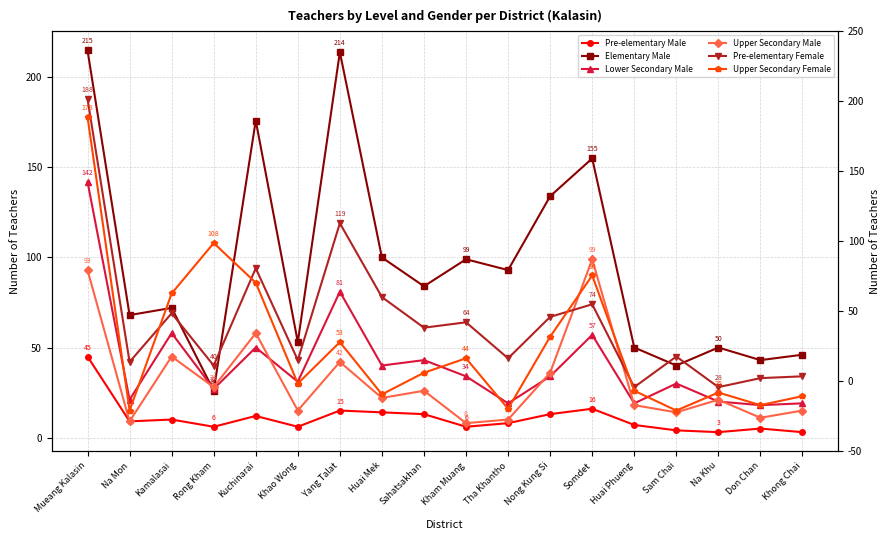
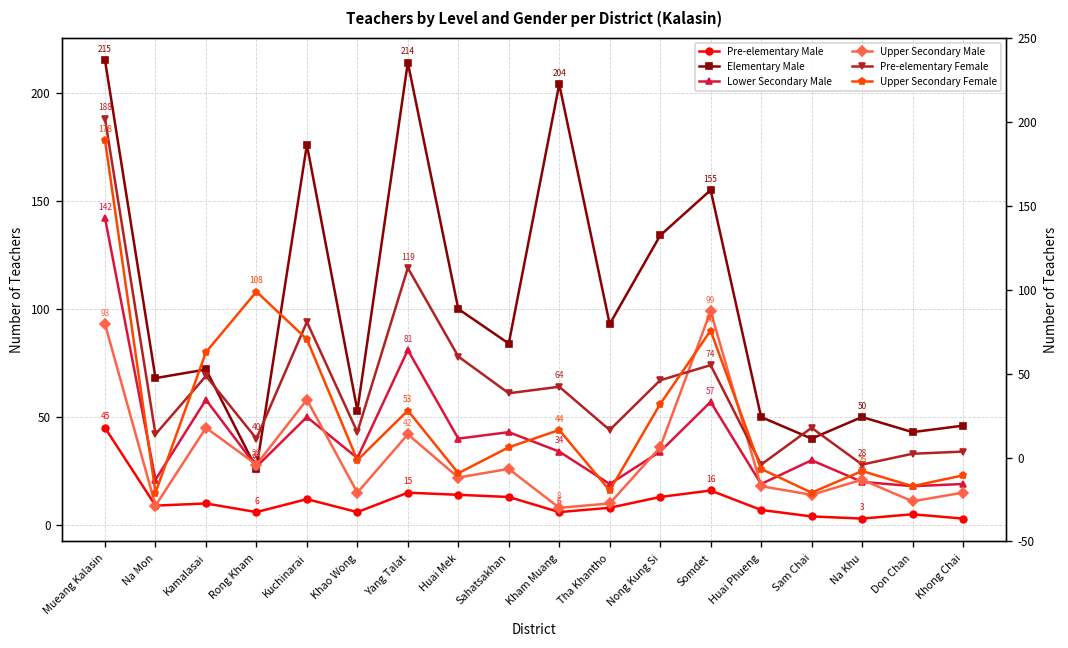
Elementary Male, Kham Muang: 99 -> 204
